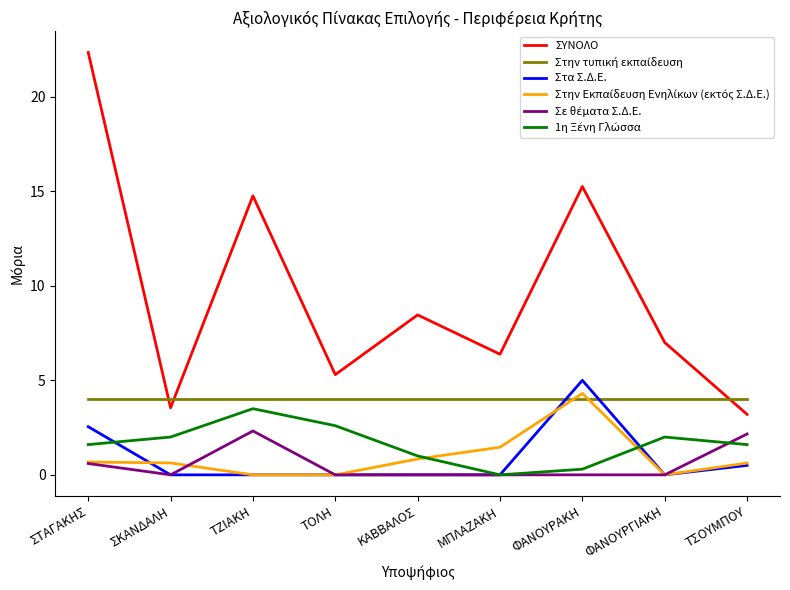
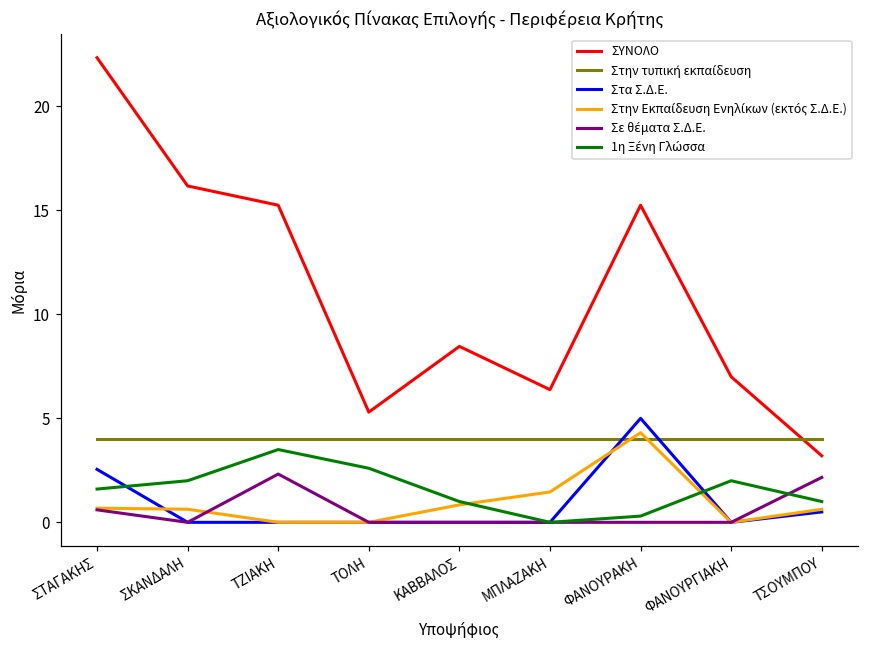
ΣΥΝΟΛΟ, ΣΚΑΝΔΑΛΗ: 3.5 -> 16.2
ΣΥΝΟΛΟ, ΤΖΙΑΚΗ: 14.8 -> 15.3
1η Ξένη Γλώσσα, ΤΣΟΥΜΠΟΥ: 1.6 -> 1.0
